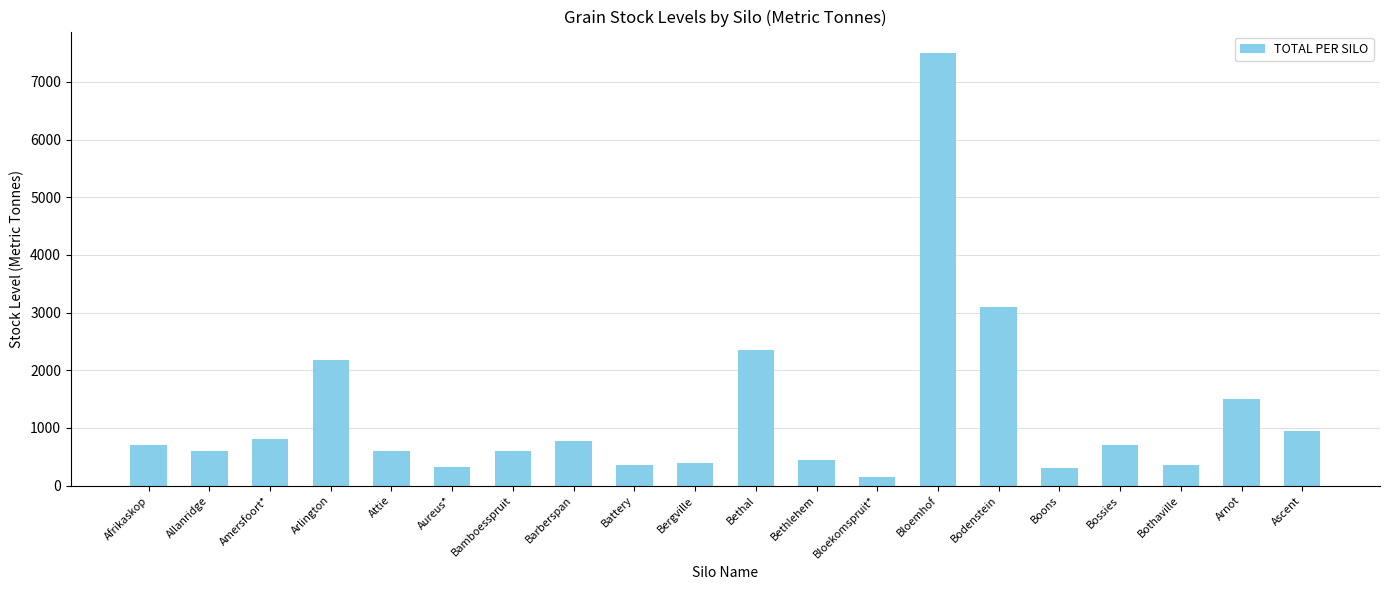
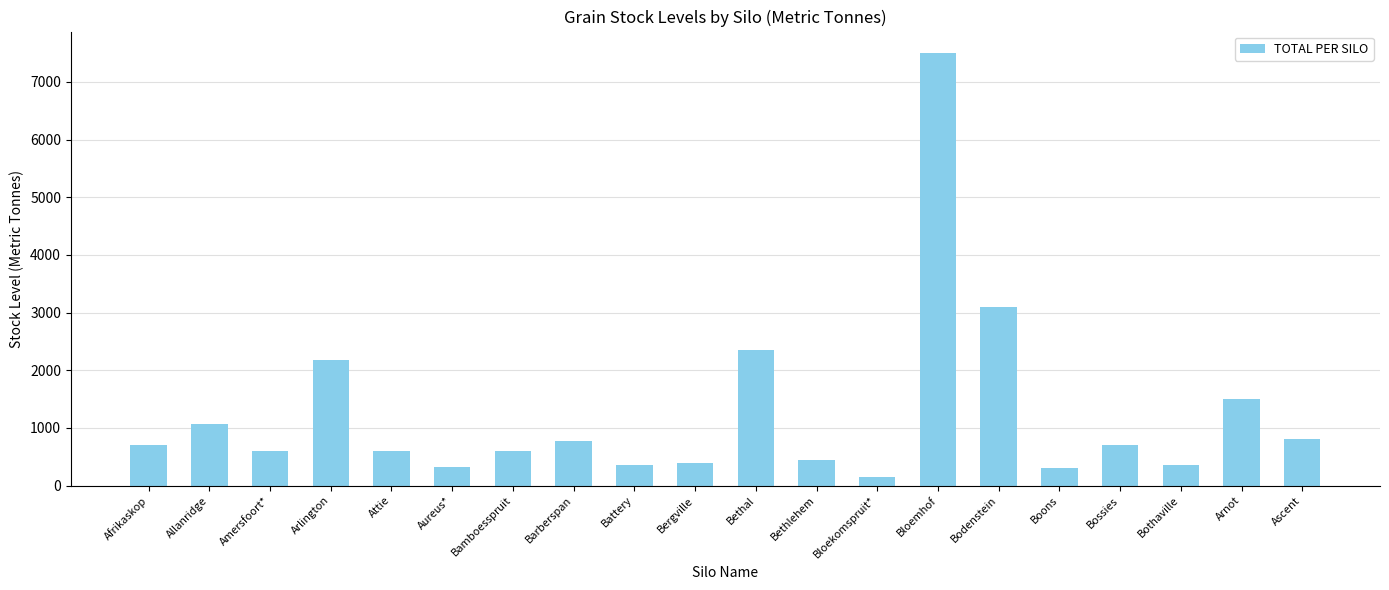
Allanridge: 600 -> 1100
Amersfoort*: 800 -> 600
Ascent: 900 -> 800
